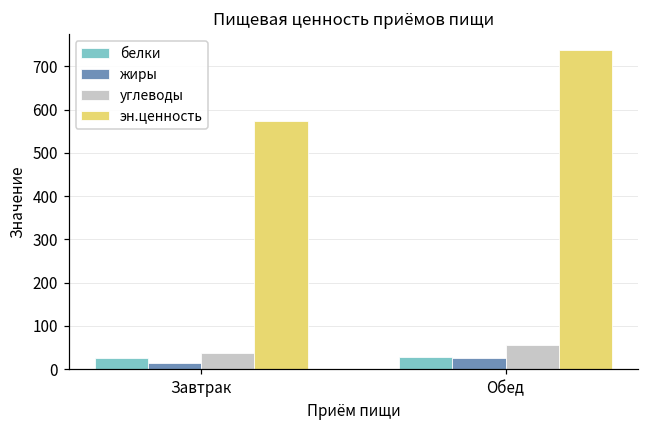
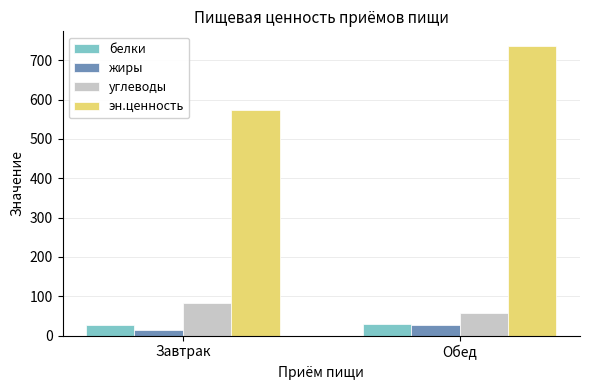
углеводы, Завтрак: 40 -> 80
